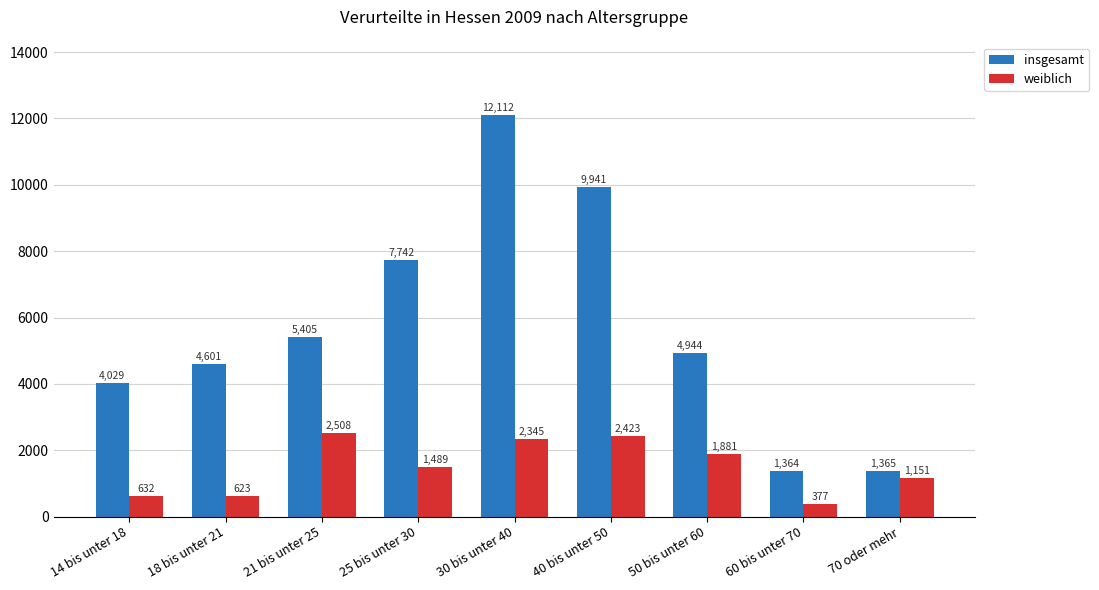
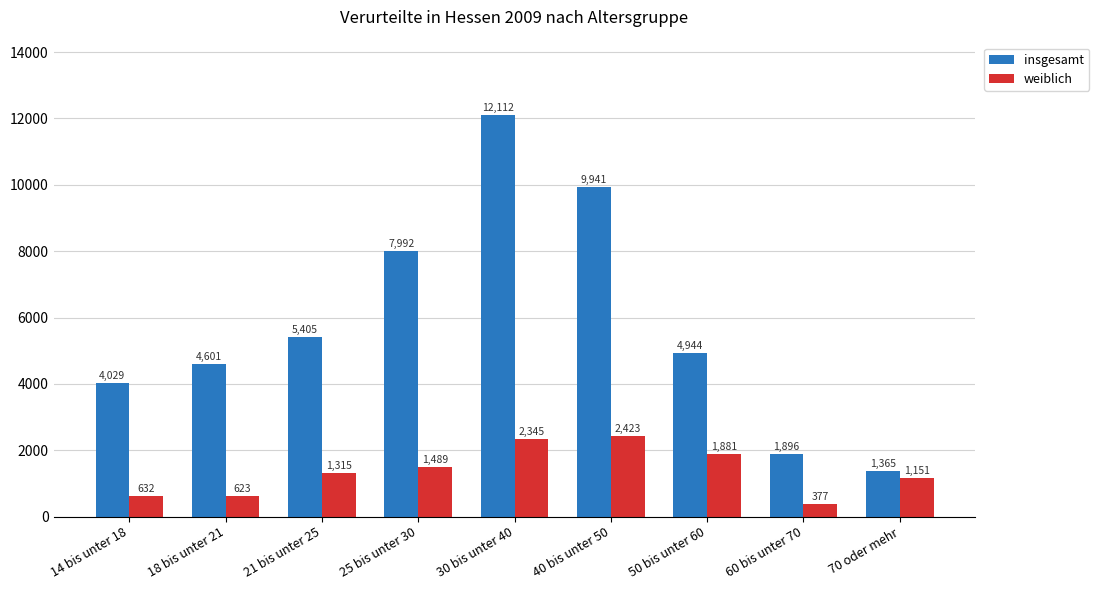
weiblich, 21 bis unter 25: 2,508 -> 1,315
insgesamt, 25 bis unter 30: 7,742 -> 7,992
insgesamt, 60 bis unter 70: 1,364 -> 1,896
